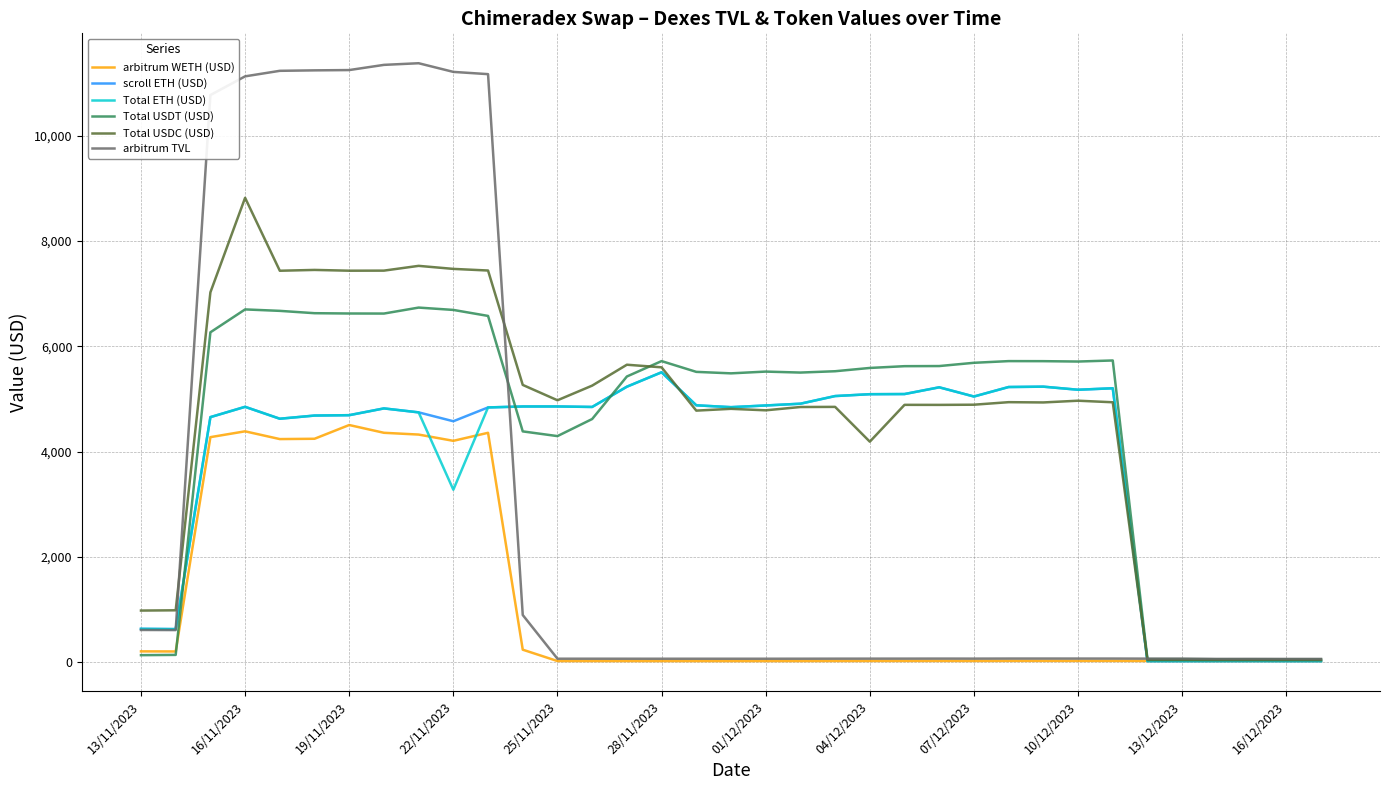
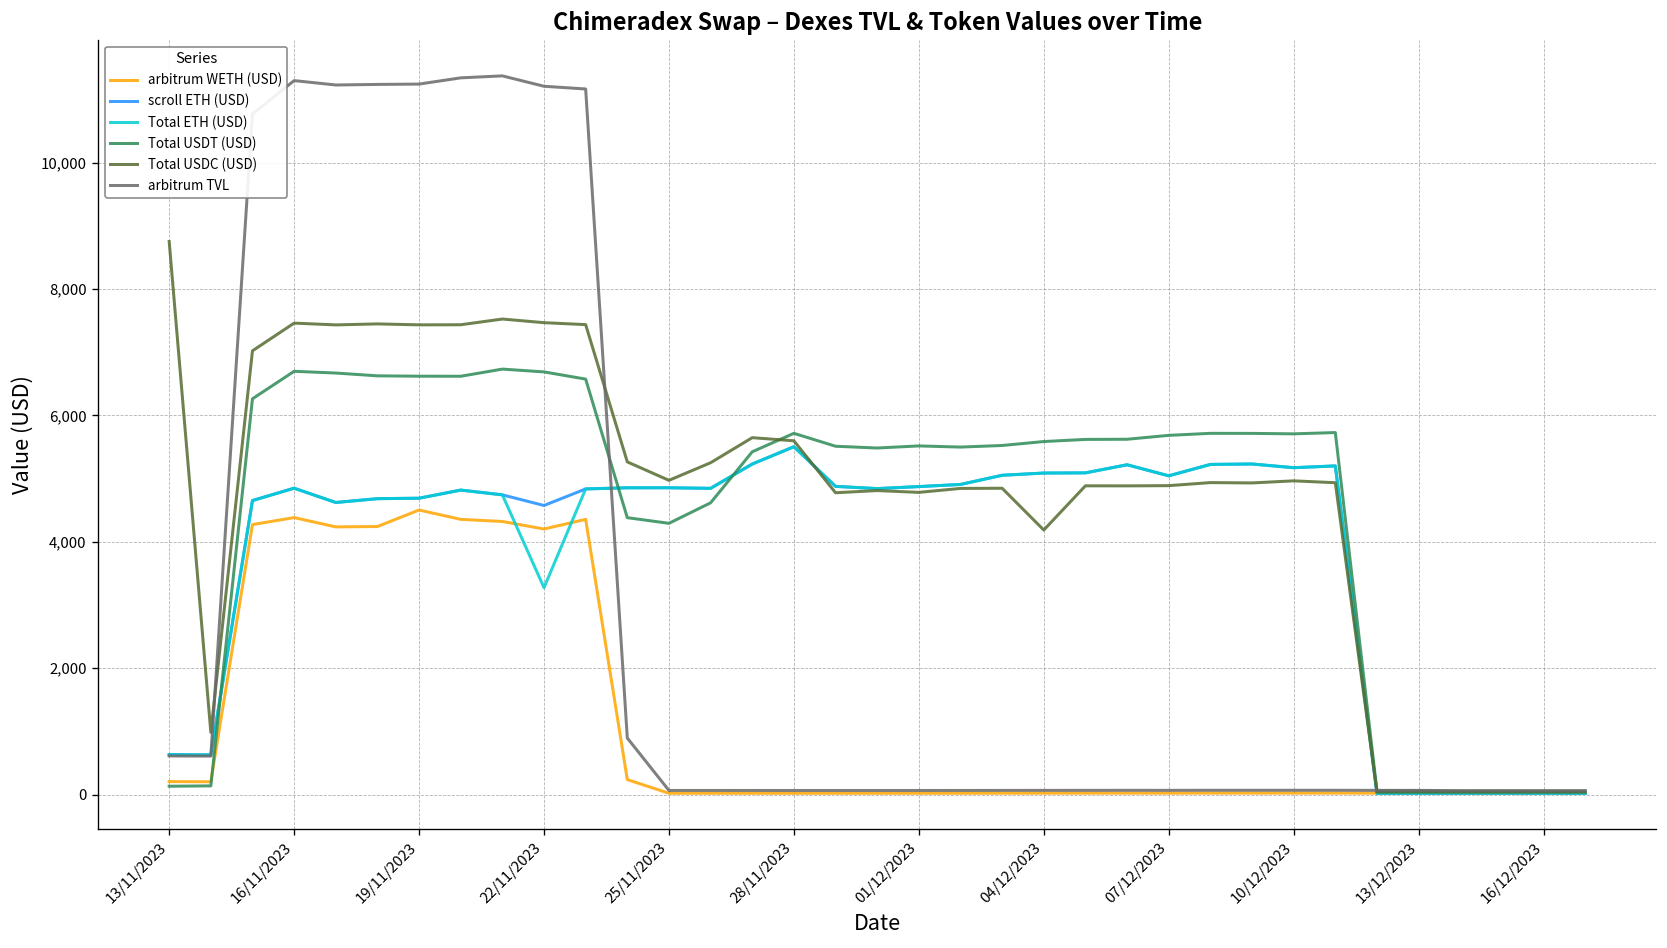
Total USDC (USD), 13/11/2023: 1,000 -> 8,800
Total USDC (USD), 16/11/2023: 8,800 -> 7,500
arbitrum TVL, 16/11/2023: 11,100 -> 11,300
